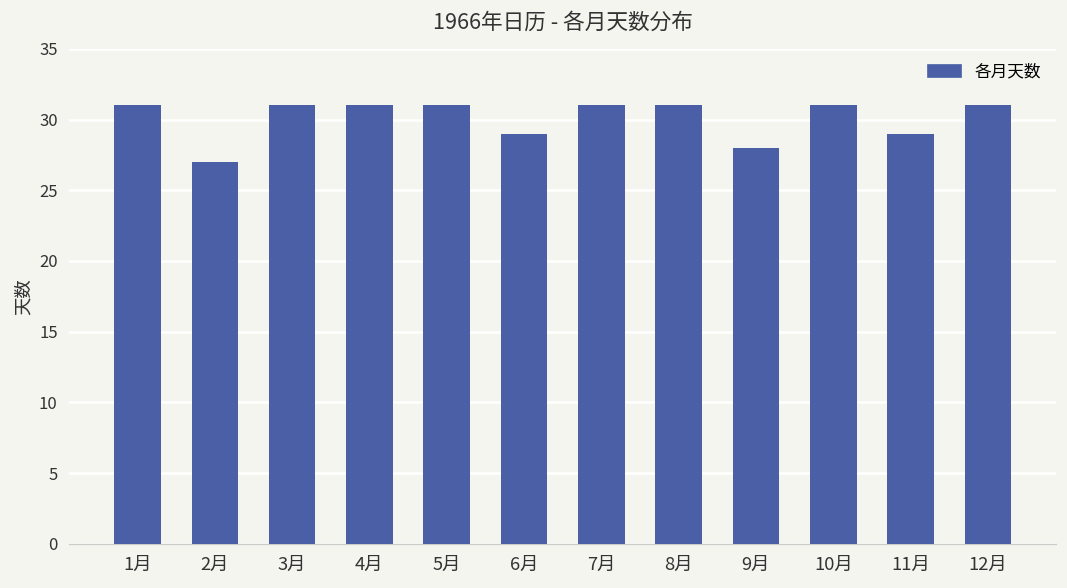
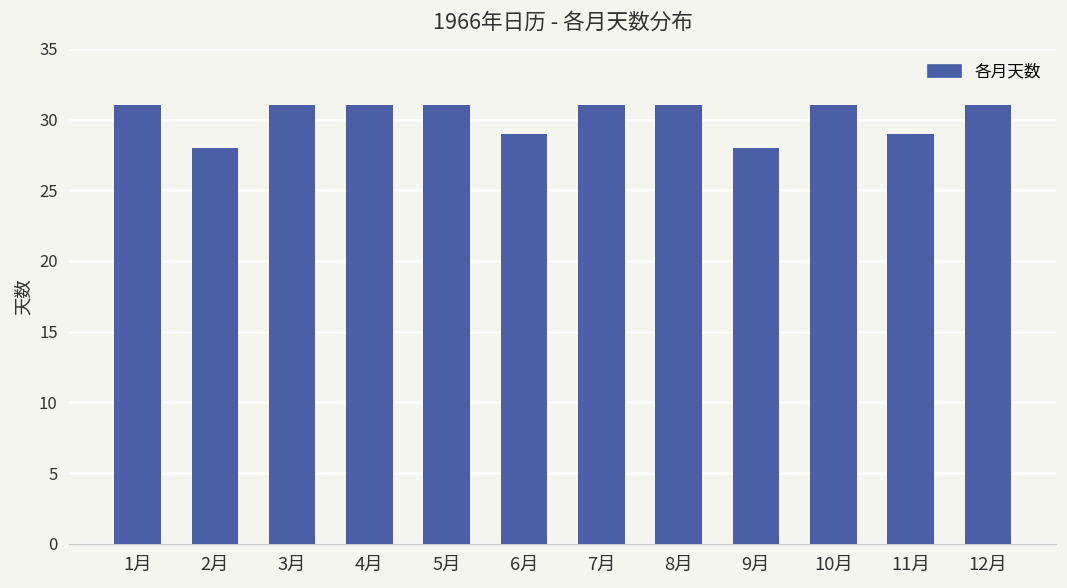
2月: 27 -> 28
